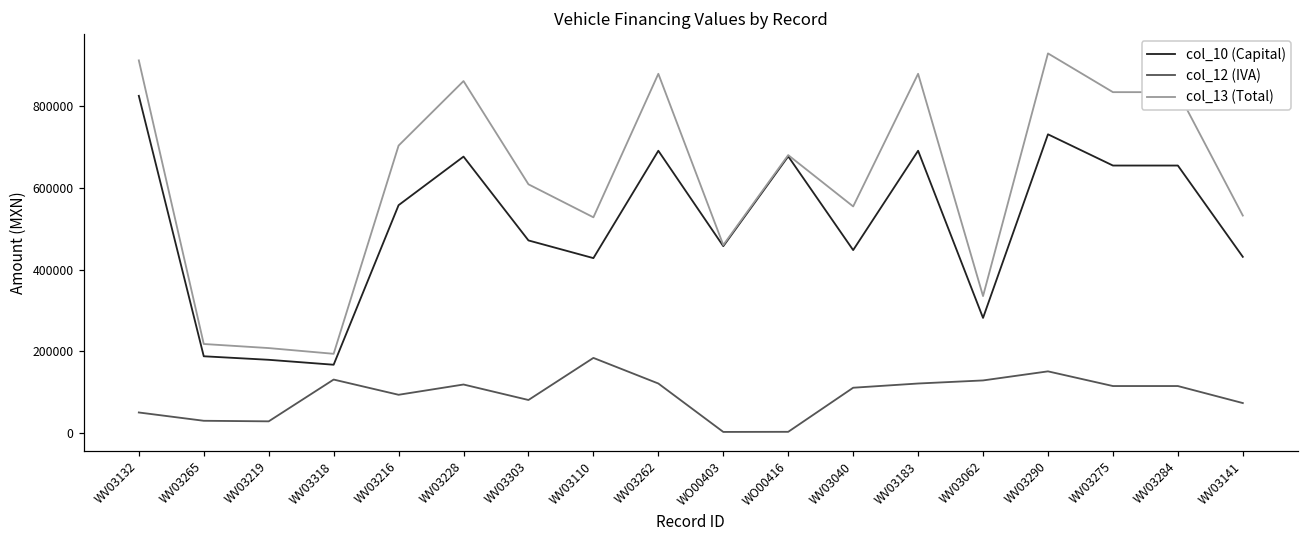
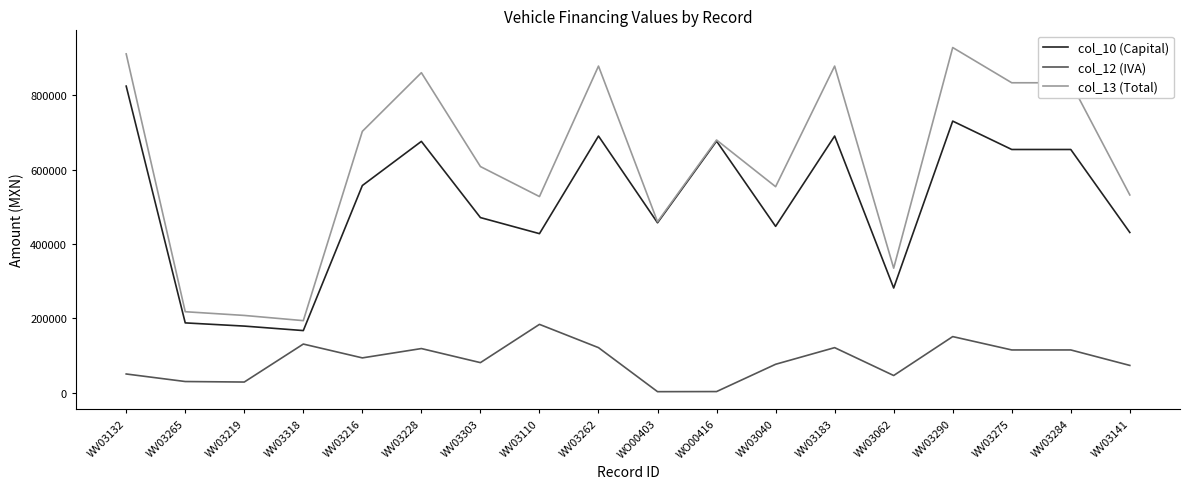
col_12 (IVA), WV03040: 110000 -> 80000
col_12 (IVA), WV03062: 130000 -> 50000
